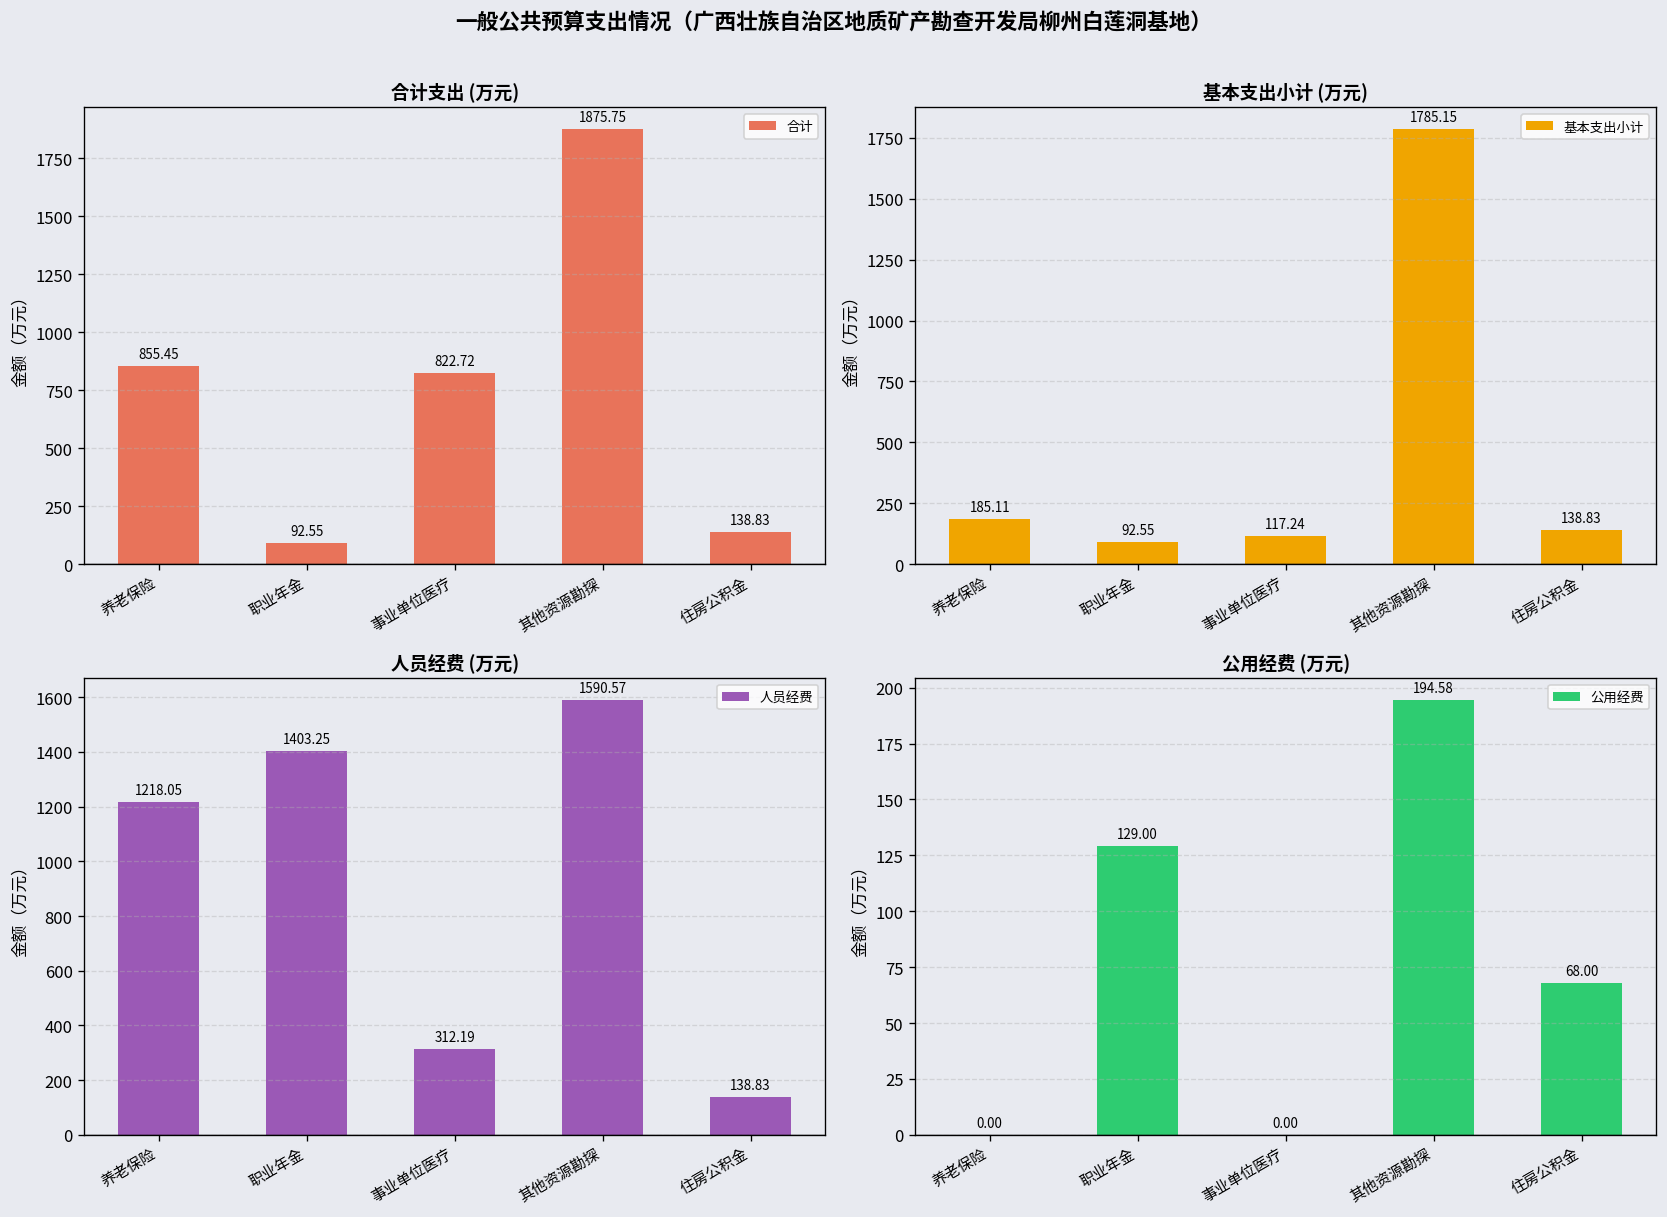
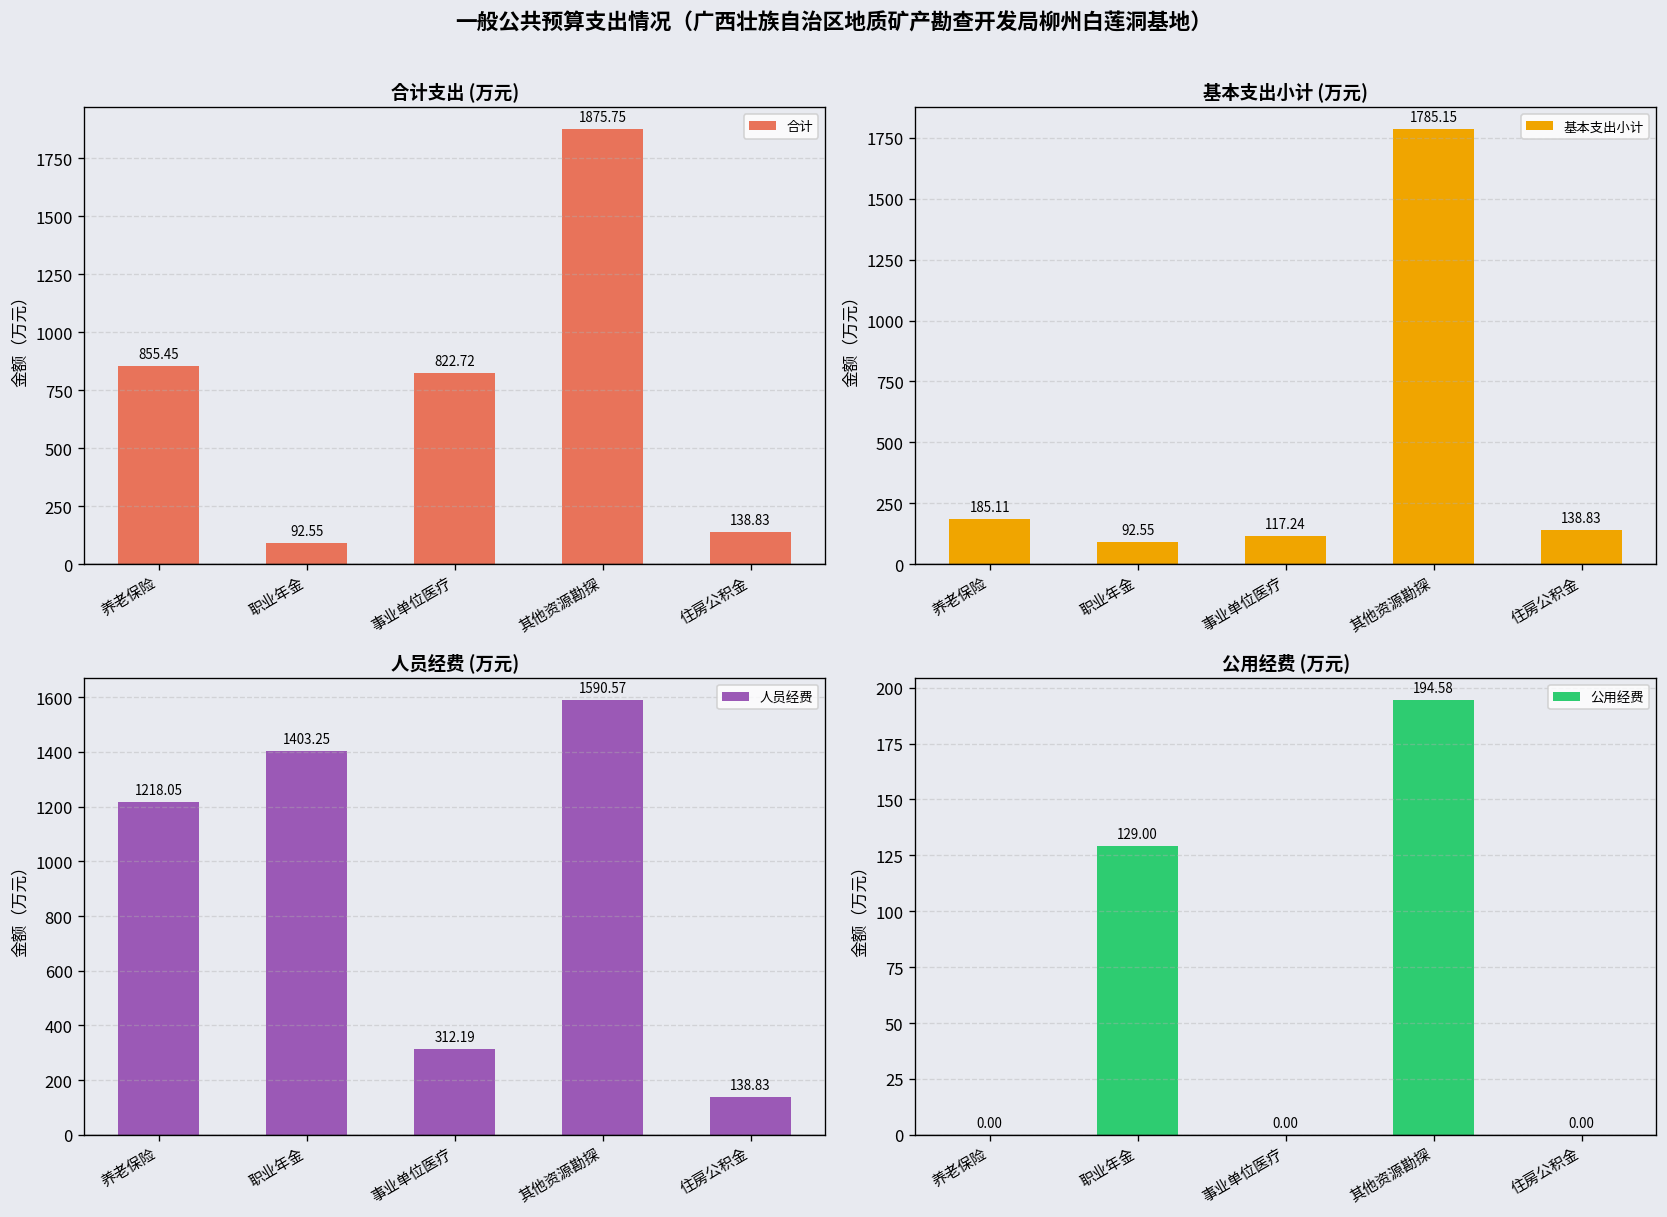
公用经费 (万元), 住房公积金: 68.00 -> 0.00
